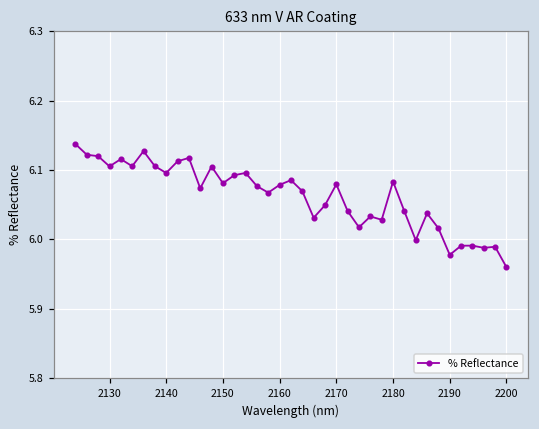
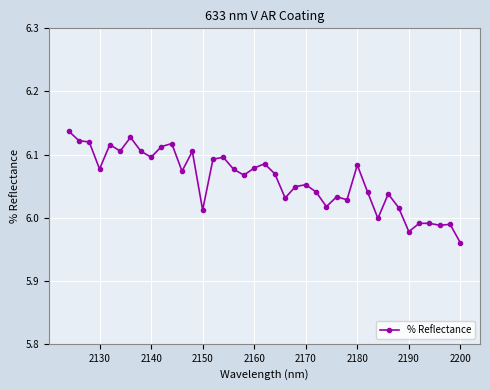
2130: 6.11 -> 6.08
2150: 6.08 -> 6.01
2170: 6.08 -> 6.05
